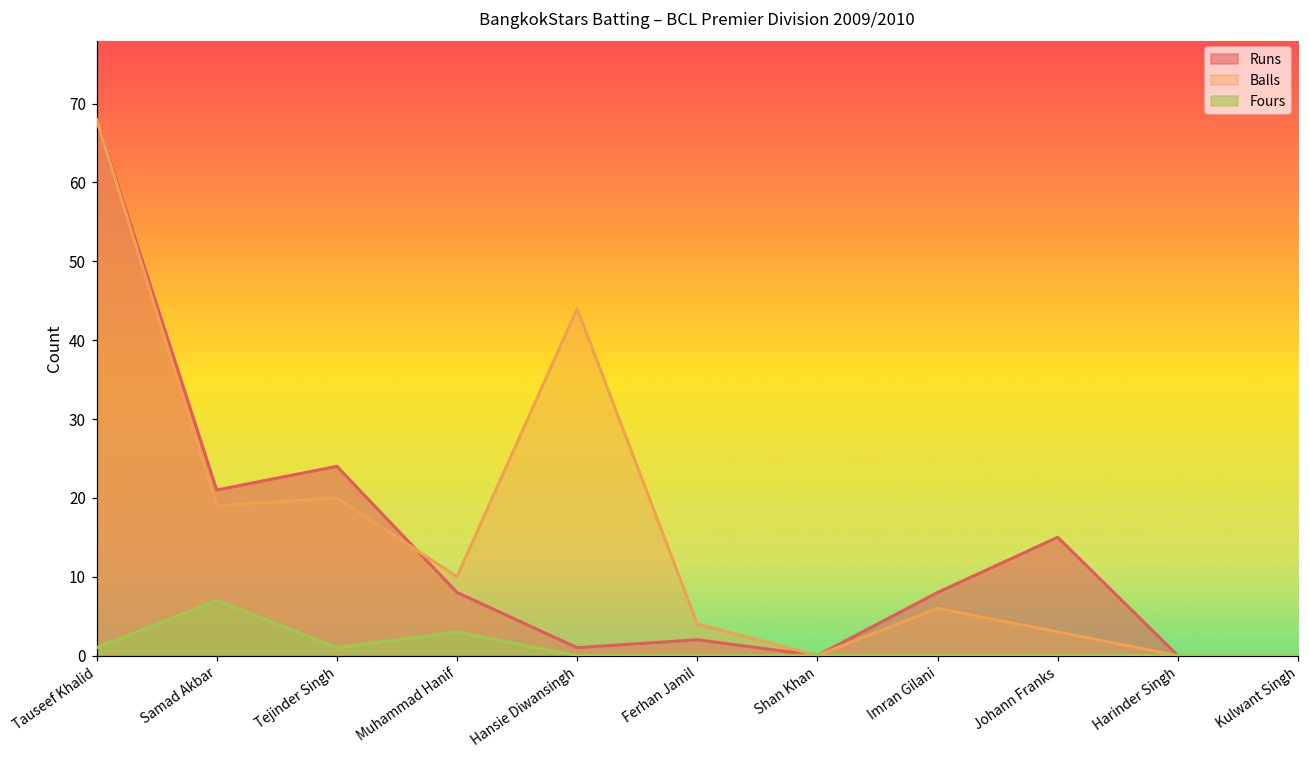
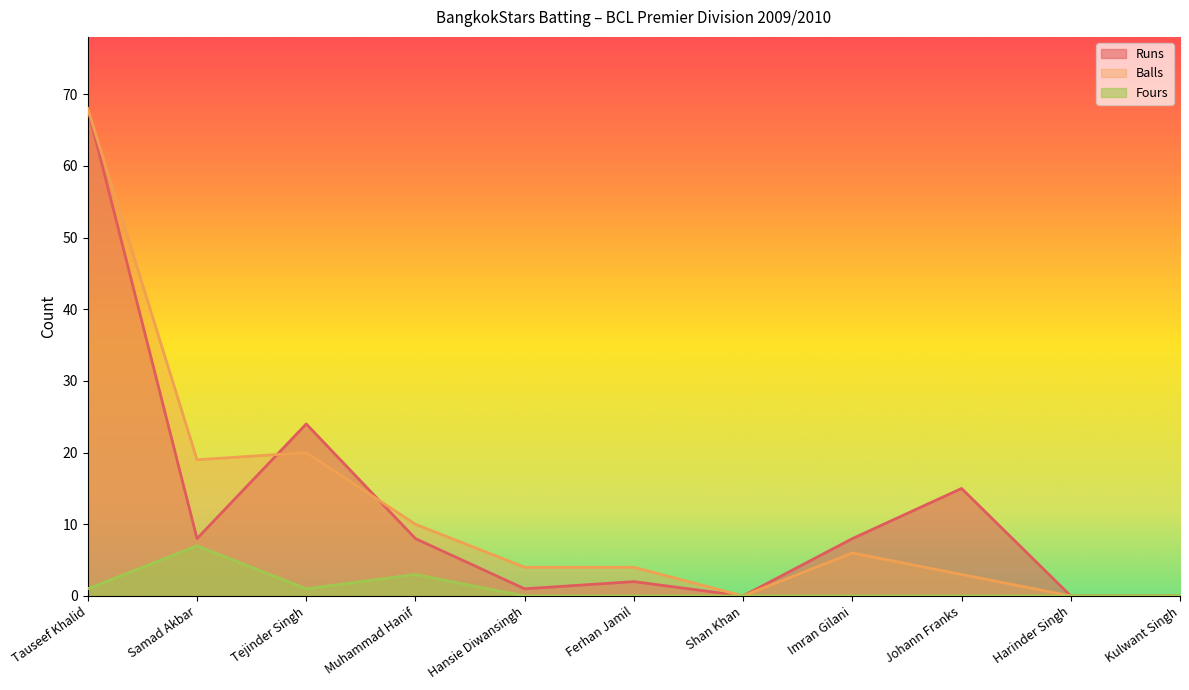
Runs, Samad Akbar: 21 -> 8
Balls, Hansie Diwansingh: 44 -> 4
